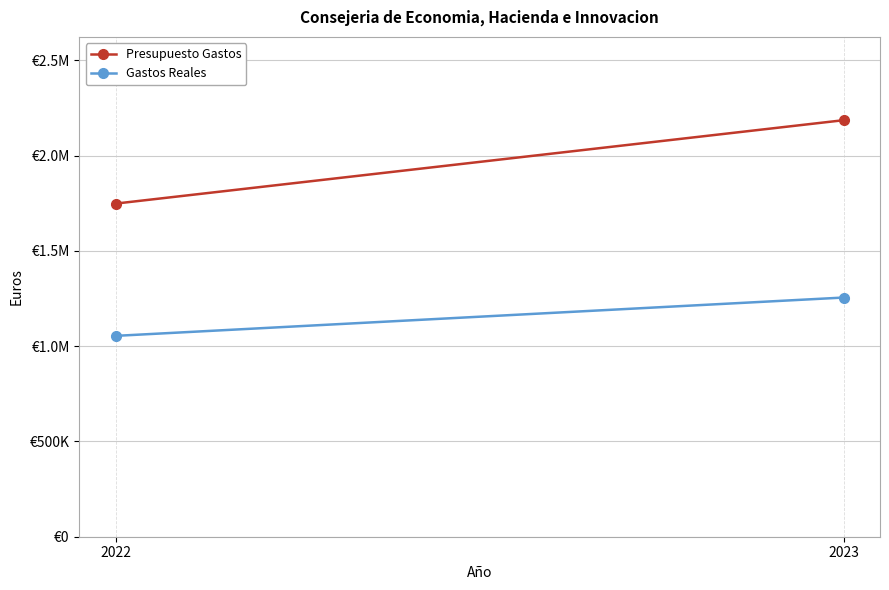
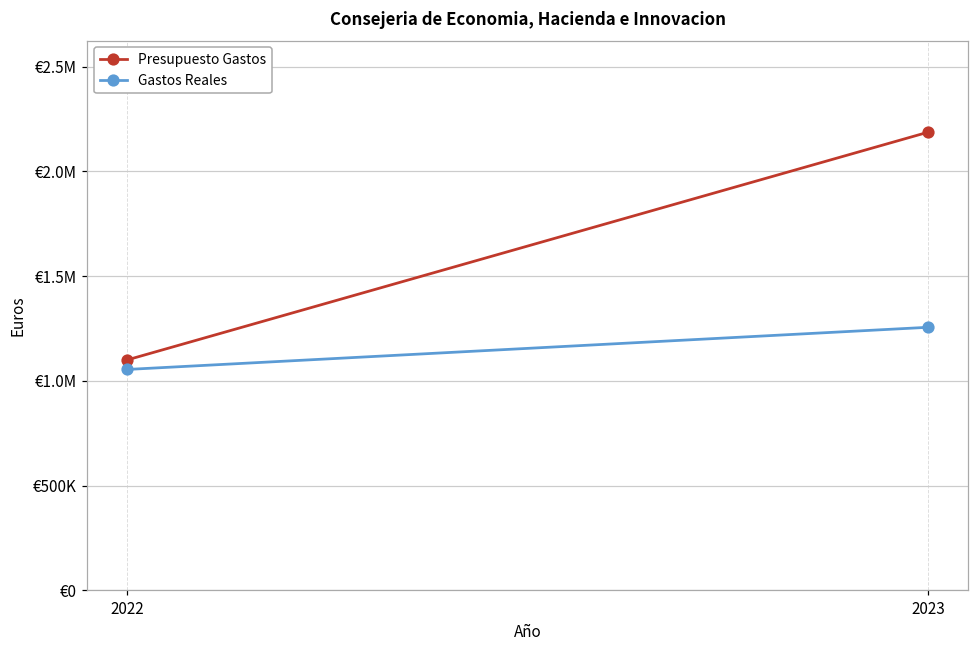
Presupuesto Gastos, 2022: €1750000 -> €1100000
